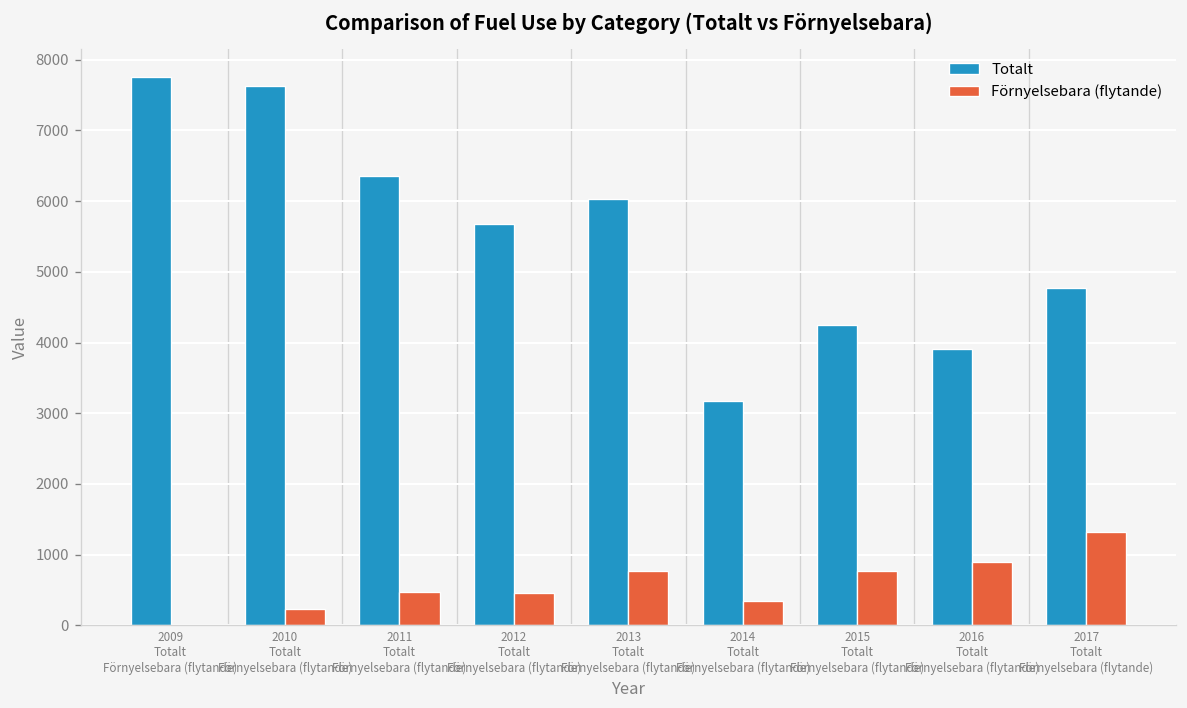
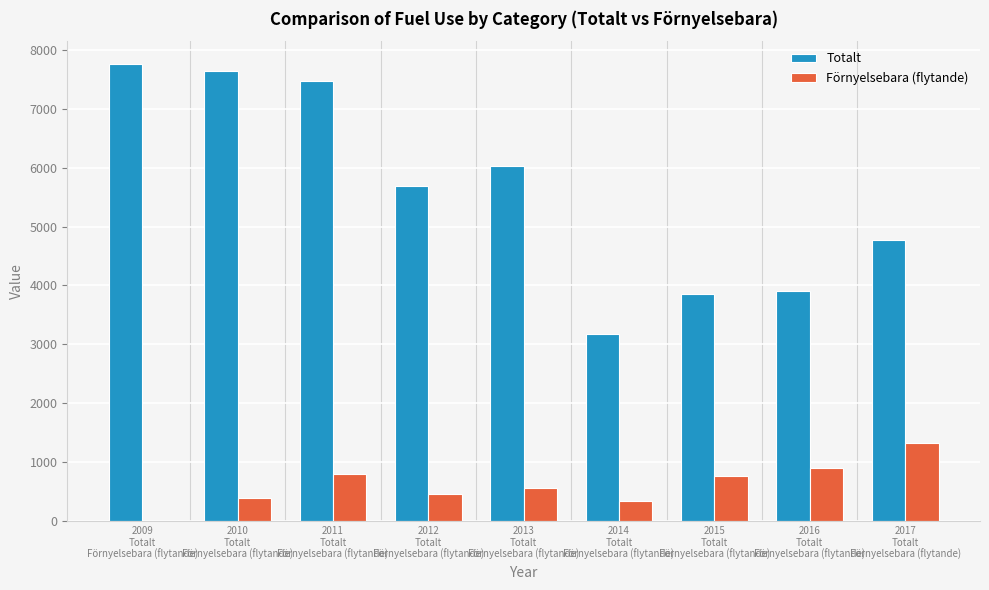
Förnyelsebara (flytande), 2010 Totalt Förnyelsebara (flytande): 200 -> 400
Totalt, 2011 Totalt Förnyelsebara (flytande): 6400 -> 7500
Förnyelsebara (flytande), 2011 Totalt Förnyelsebara (flytande): 500 -> 800
Förnyelsebara (flytande), 2013 Totalt Förnyelsebara (flytande): 800 -> 600
Totalt, 2015 Totalt Förnyelsebara (flytande): 4300 -> 3900
